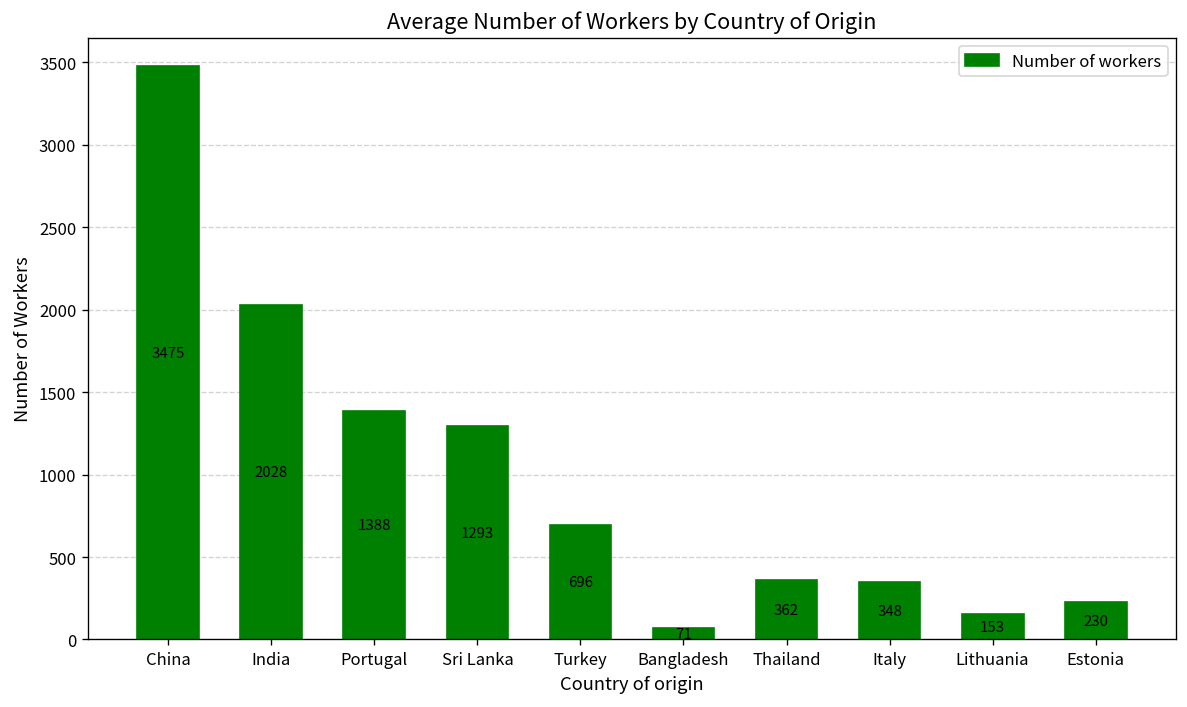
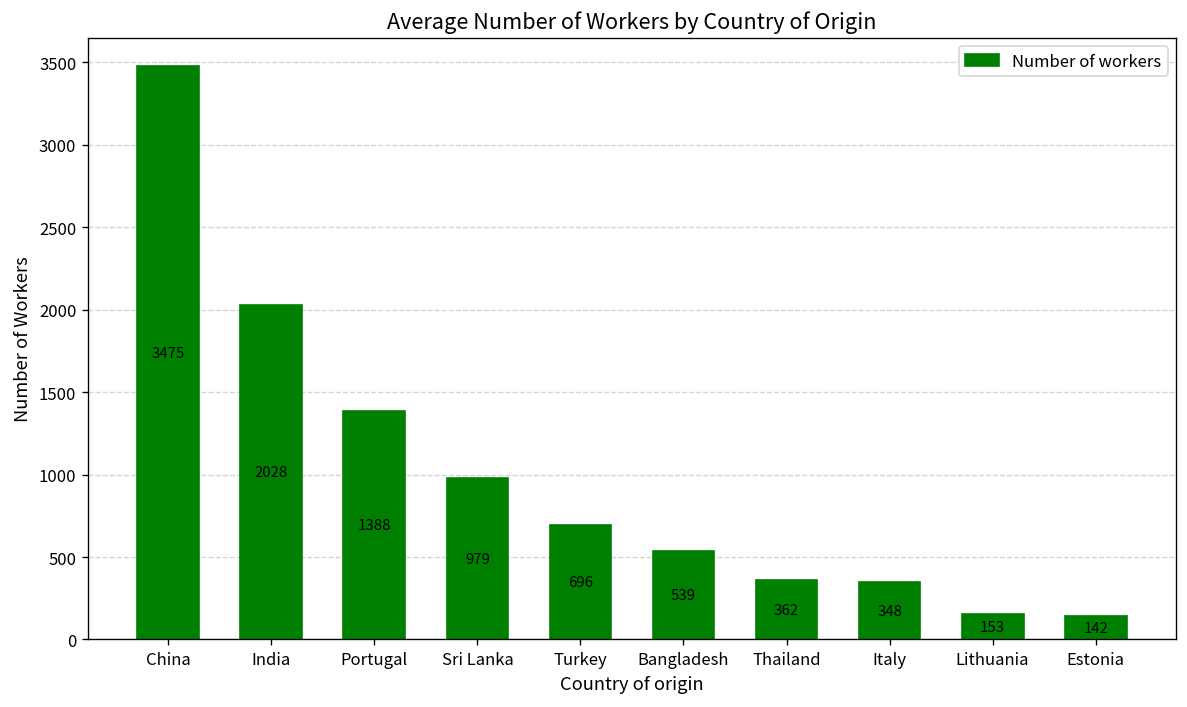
Sri Lanka: 1293 -> 979
Bangladesh: 71 -> 539
Estonia: 230 -> 142
